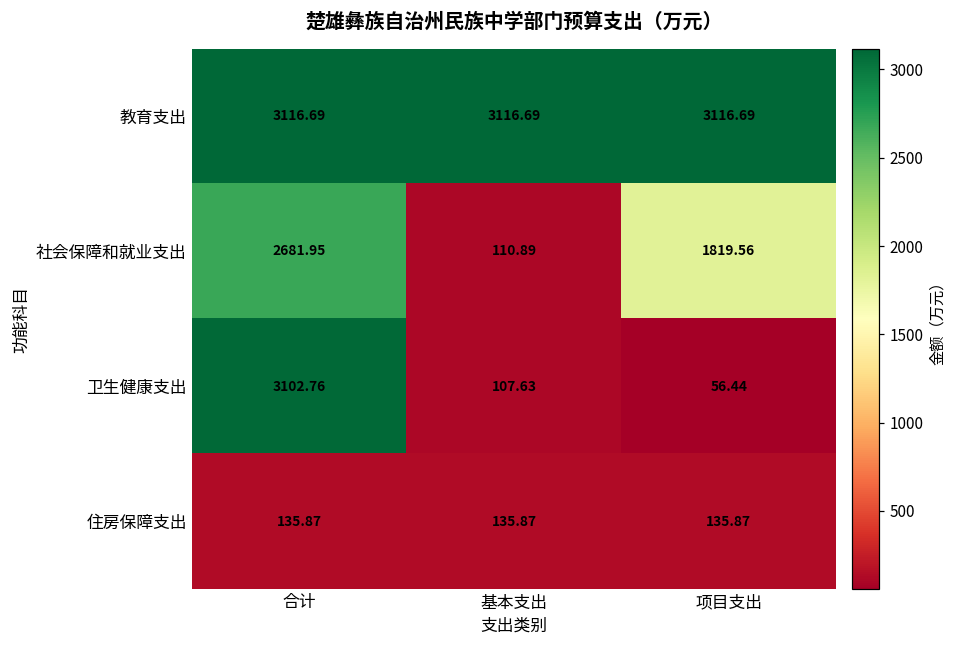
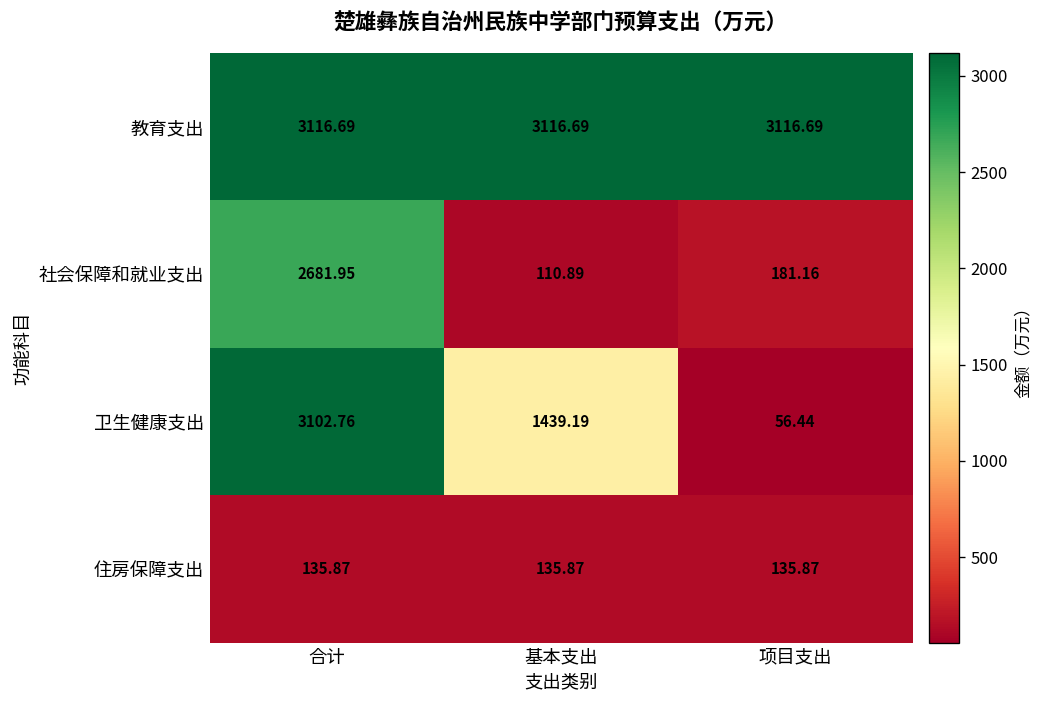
社会保障和就业支出, 项目支出: 1819.56 -> 181.16
卫生健康支出, 基本支出: 107.63 -> 1439.19
